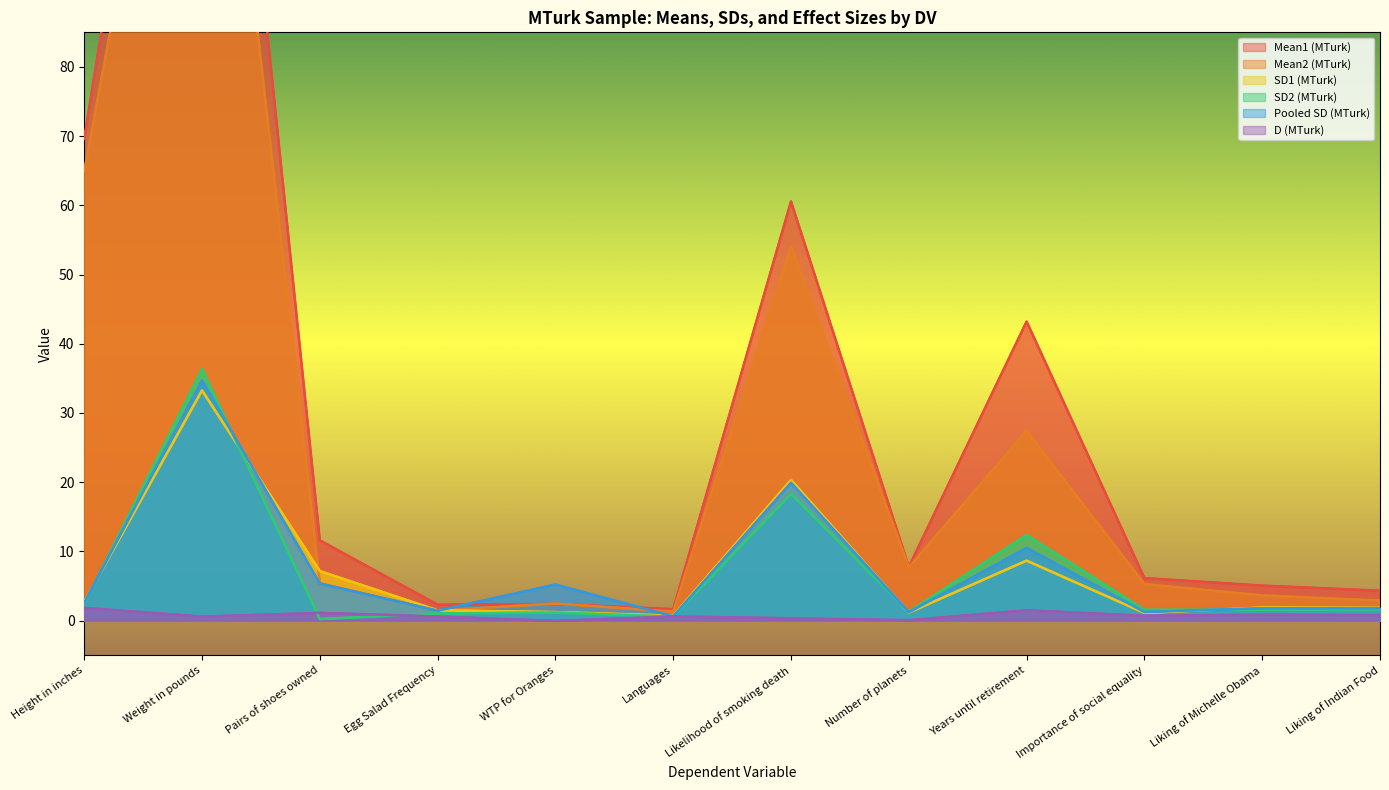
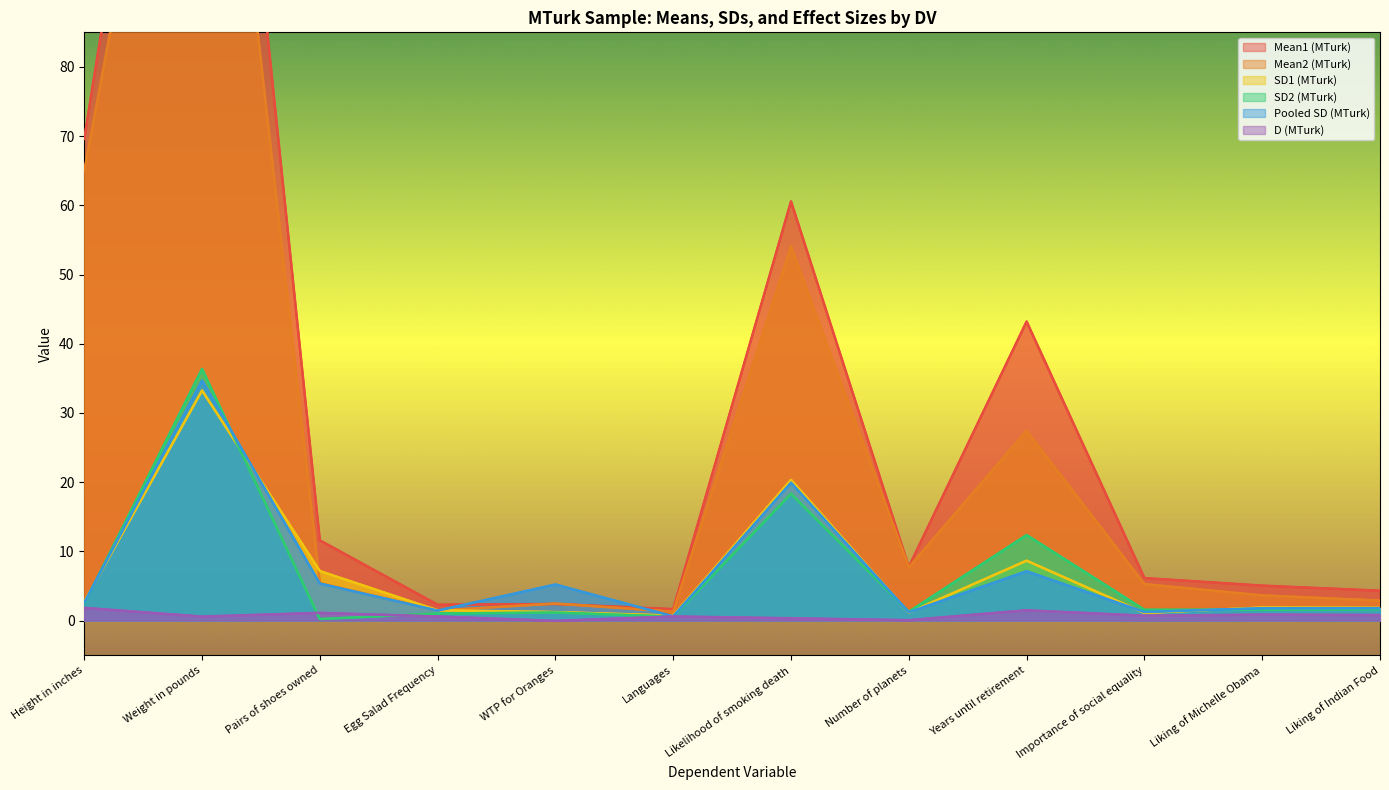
Pooled SD (MTurk), Years until retirement: 11 -> 7
